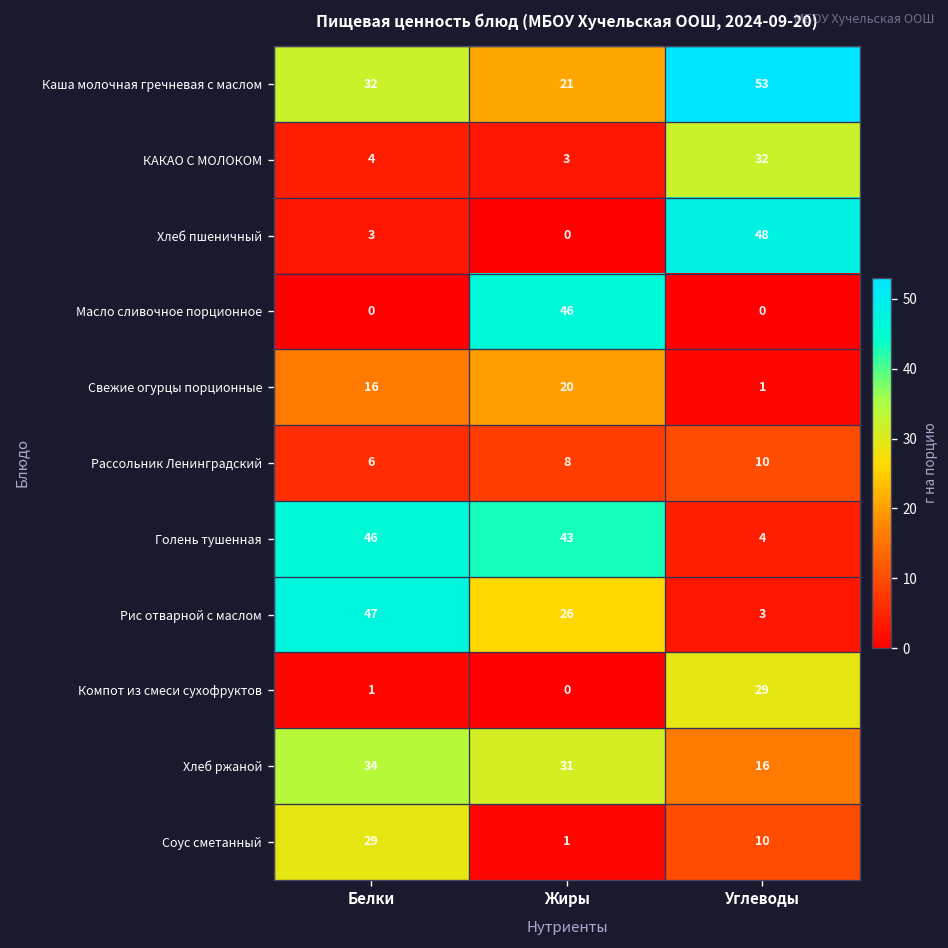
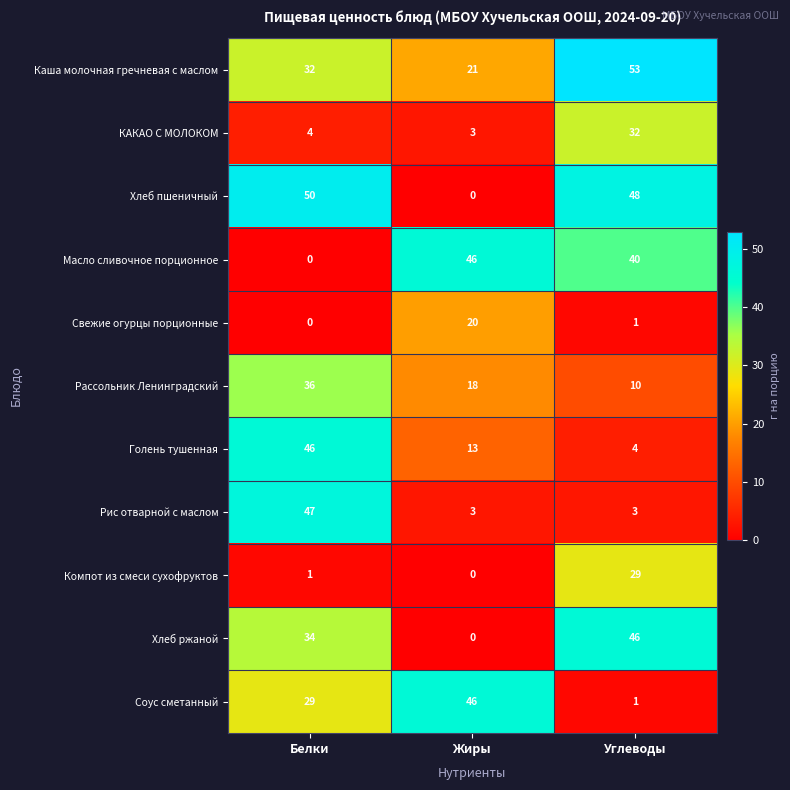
Хлеб пшеничный, Белки: 3 -> 50
Масло сливочное порционное, Углеводы: 0 -> 40
Свежие огурцы порционные, Белки: 16 -> 0
Рассольник Ленинградский, Белки: 6 -> 36
Рассольник Ленинградский, Жиры: 8 -> 18
Голень тушенная, Жиры: 43 -> 13
Рис отварной с маслом, Жиры: 26 -> 3
Хлеб ржаной, Жиры: 31 -> 0
Хлеб ржаной, Углеводы: 16 -> 46
Соус сметанный, Жиры: 1 -> 46
Соус сметанный, Углеводы: 10 -> 1
